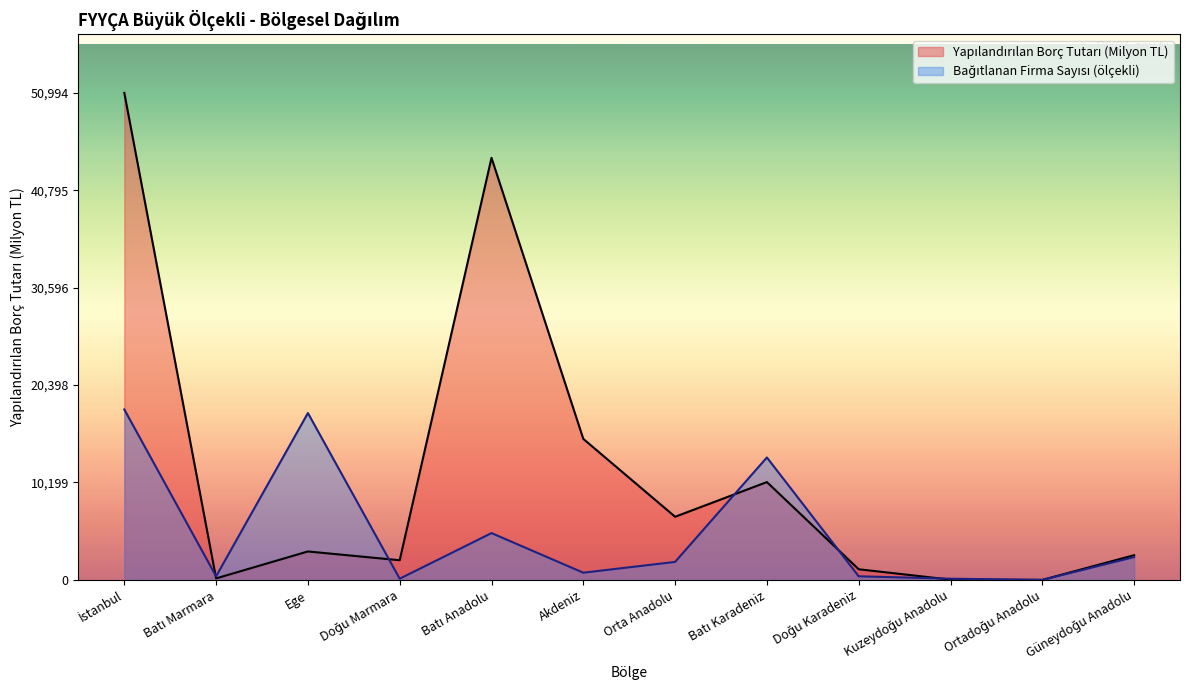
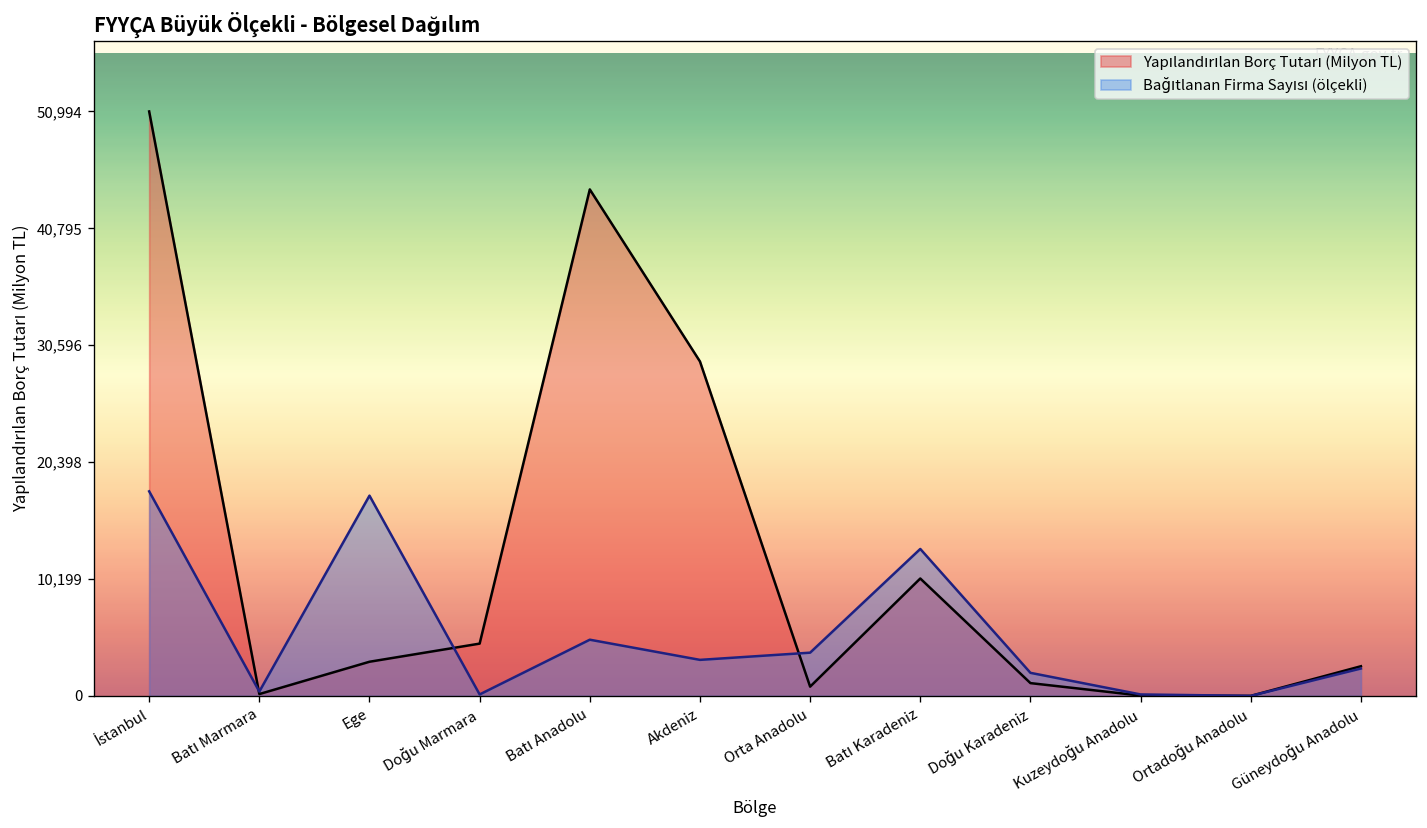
Yapılandırılan Borç Tutarı (Milyon TL), Doğu Marmara: 2,000 -> 5,000
Yapılandırılan Borç Tutarı (Milyon TL), Akdeniz: 15,000 -> 29,000
Bağıtlanan Firma Sayısı (ölçekli), Akdeniz: 1,000 -> 3,000
Yapılandırılan Borç Tutarı (Milyon TL), Orta Anadolu: 7,000 -> 1,000
Bağıtlanan Firma Sayısı (ölçekli), Orta Anadolu: 2,000 -> 4,000
Bağıtlanan Firma Sayısı (ölçekli), Doğu Karadeniz: 0 -> 2,000
